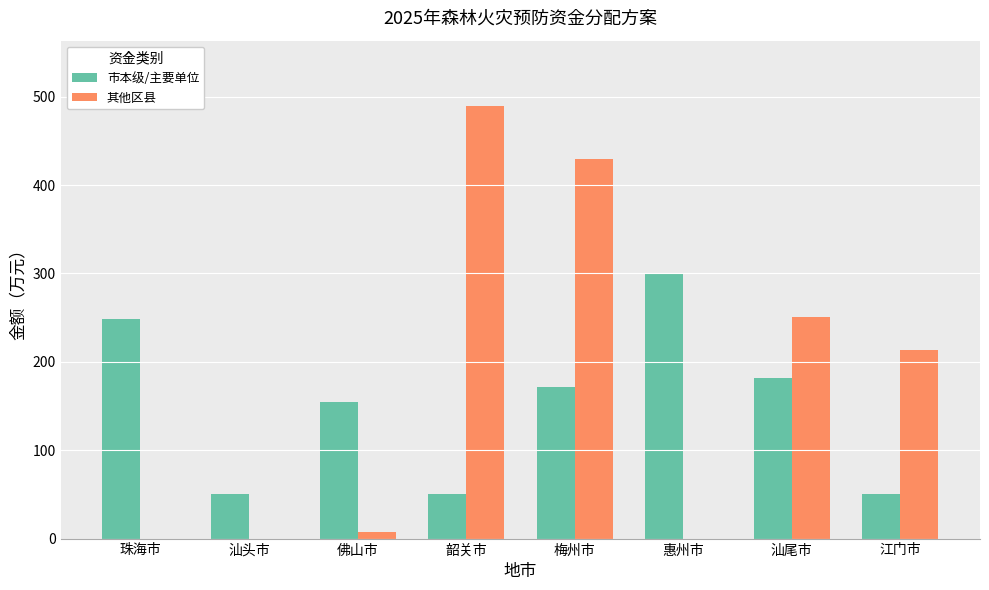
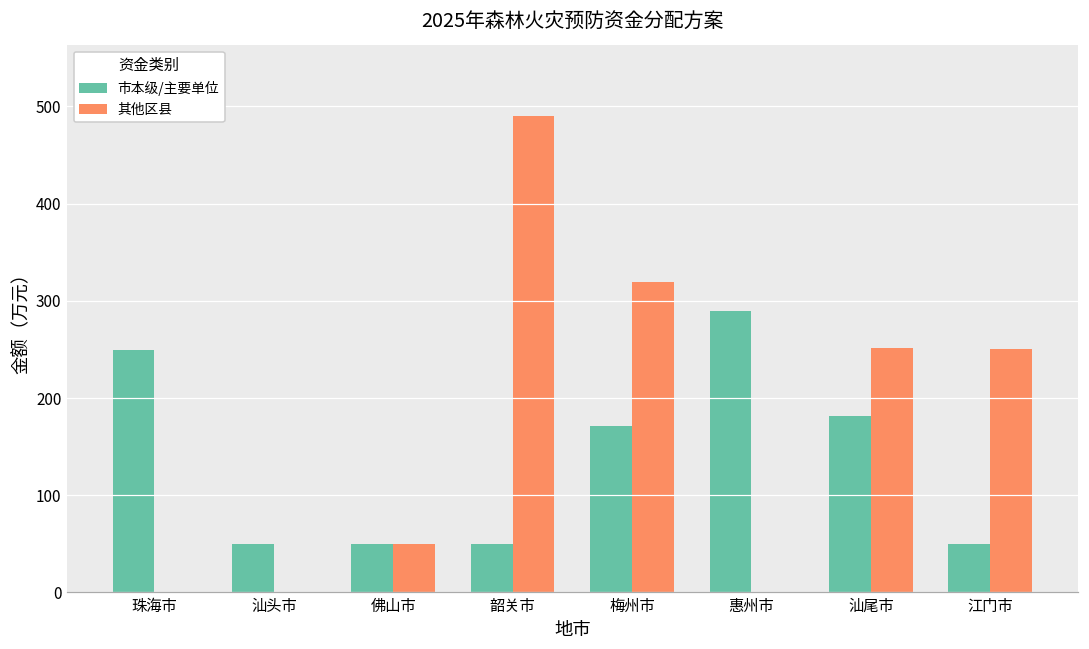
市本级/主要单位, 佛山市: 160 -> 50
其他区县, 佛山市: 10 -> 50
其他区县, 梅州市: 430 -> 320
市本级/主要单位, 惠州市: 300 -> 290
其他区县, 江门市: 210 -> 250
